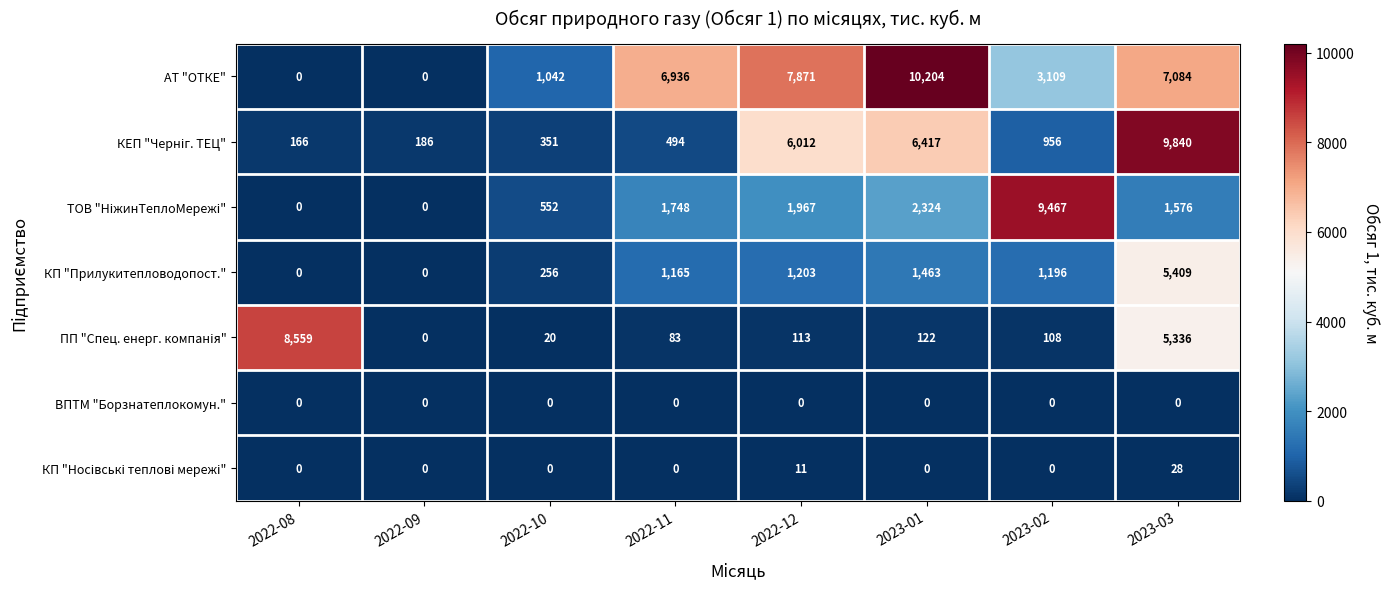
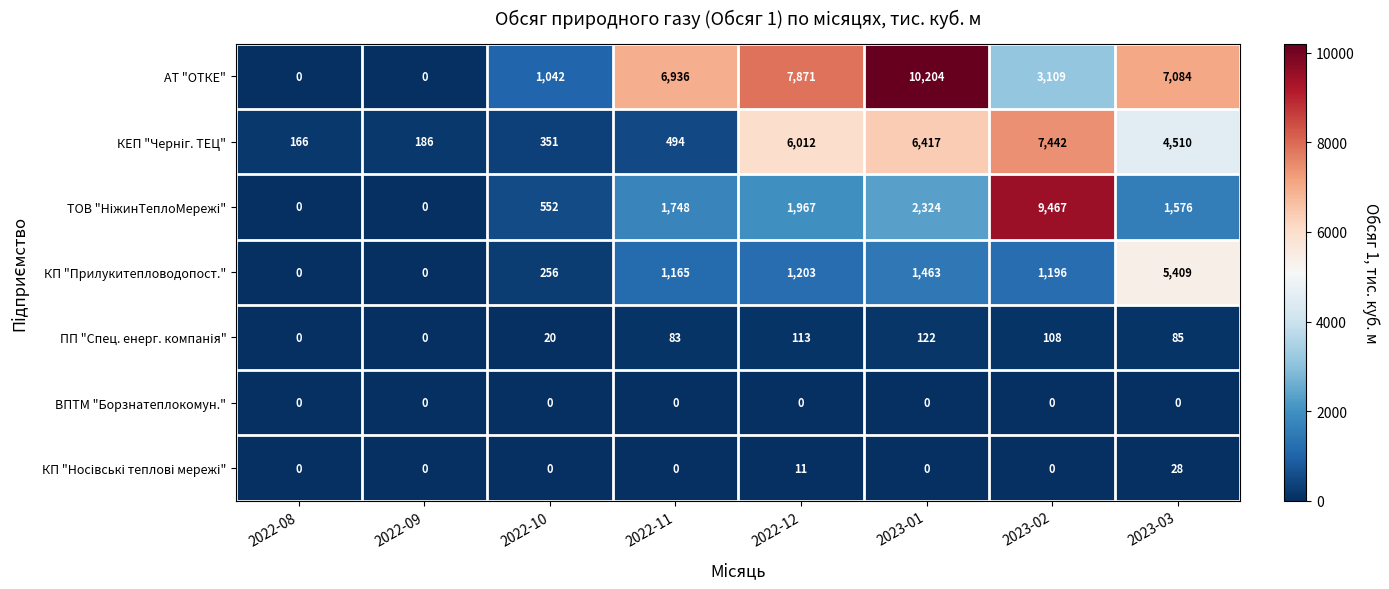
КЕП "Черніг. ТЕЦ", 2023-02: 956 -> 7,442
КЕП "Черніг. ТЕЦ", 2023-03: 9,840 -> 4,510
ПП "Спец. енерг. компанія", 2022-08: 8,559 -> 0
ПП "Спец. енерг. компанія", 2023-03: 5,336 -> 85
